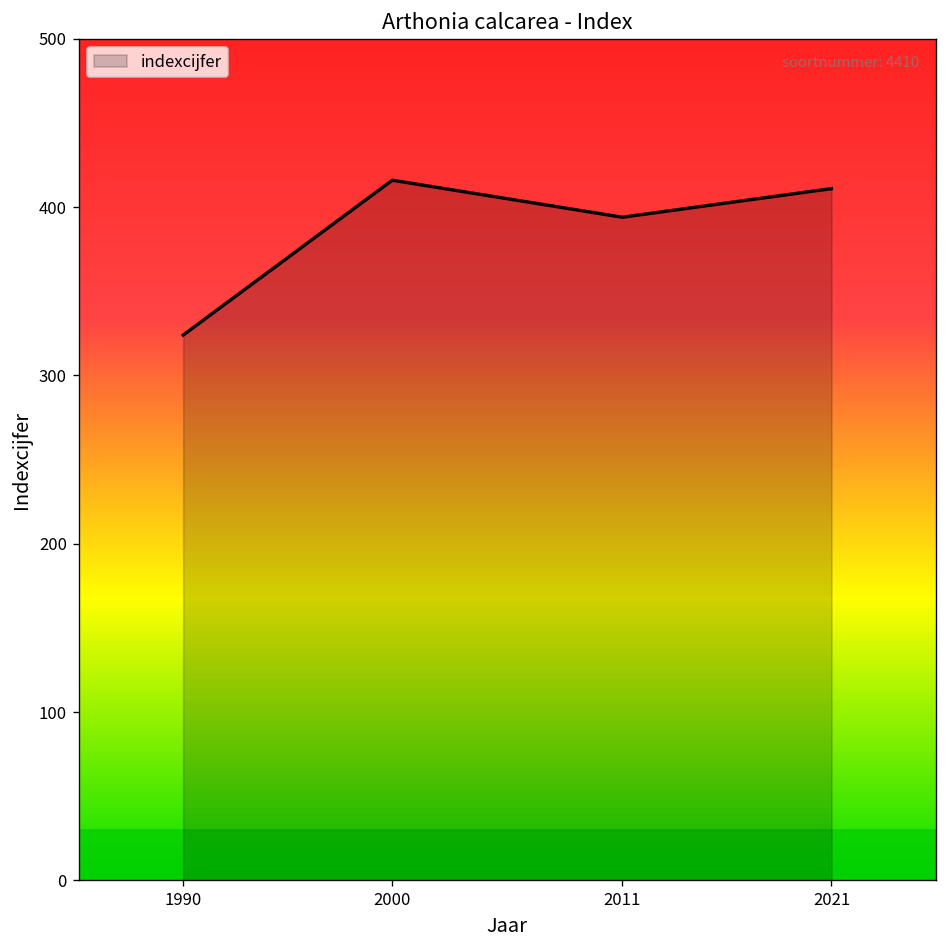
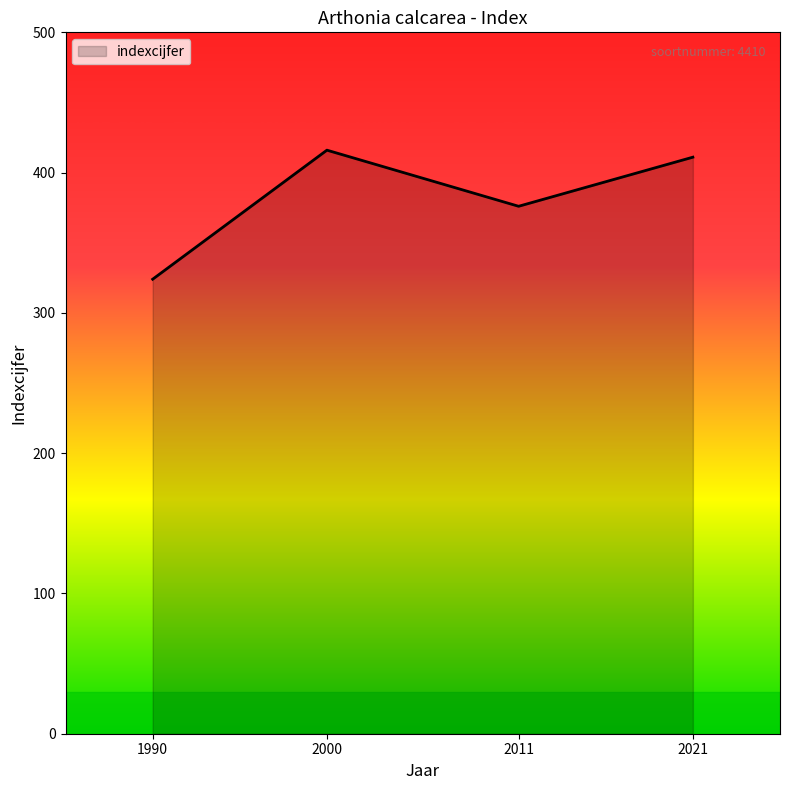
2011: 394 -> 376
